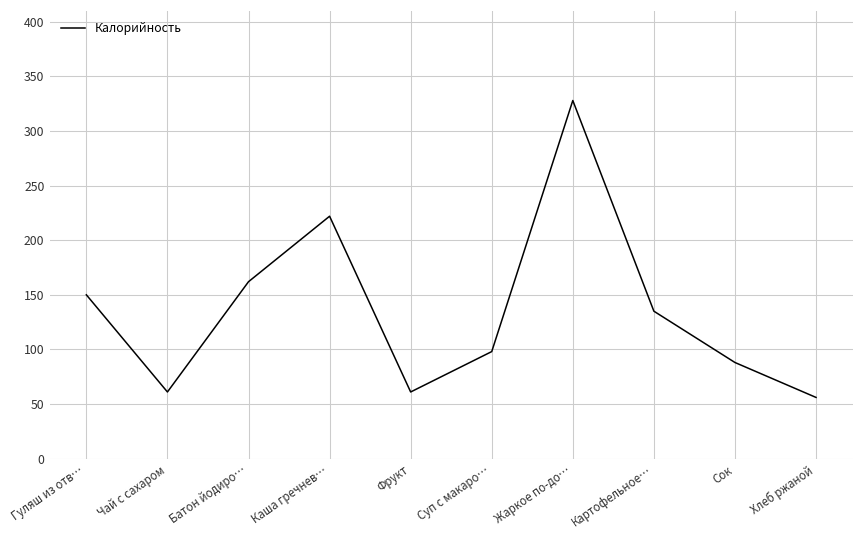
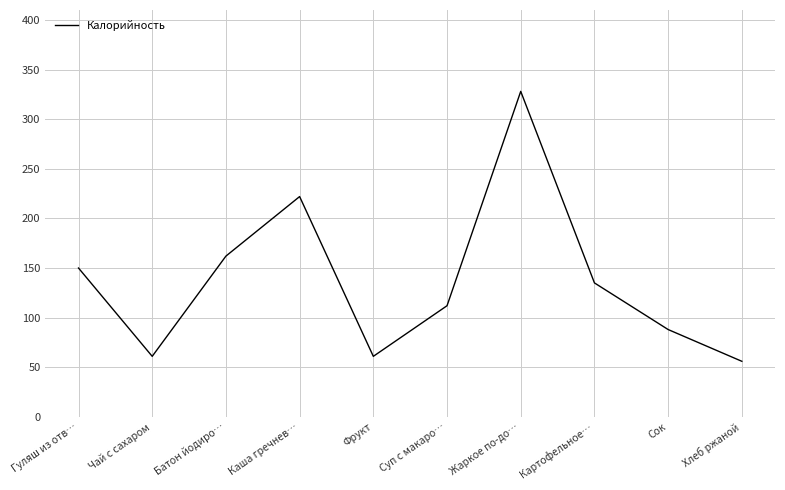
Суп с макаро…: 100 -> 110
